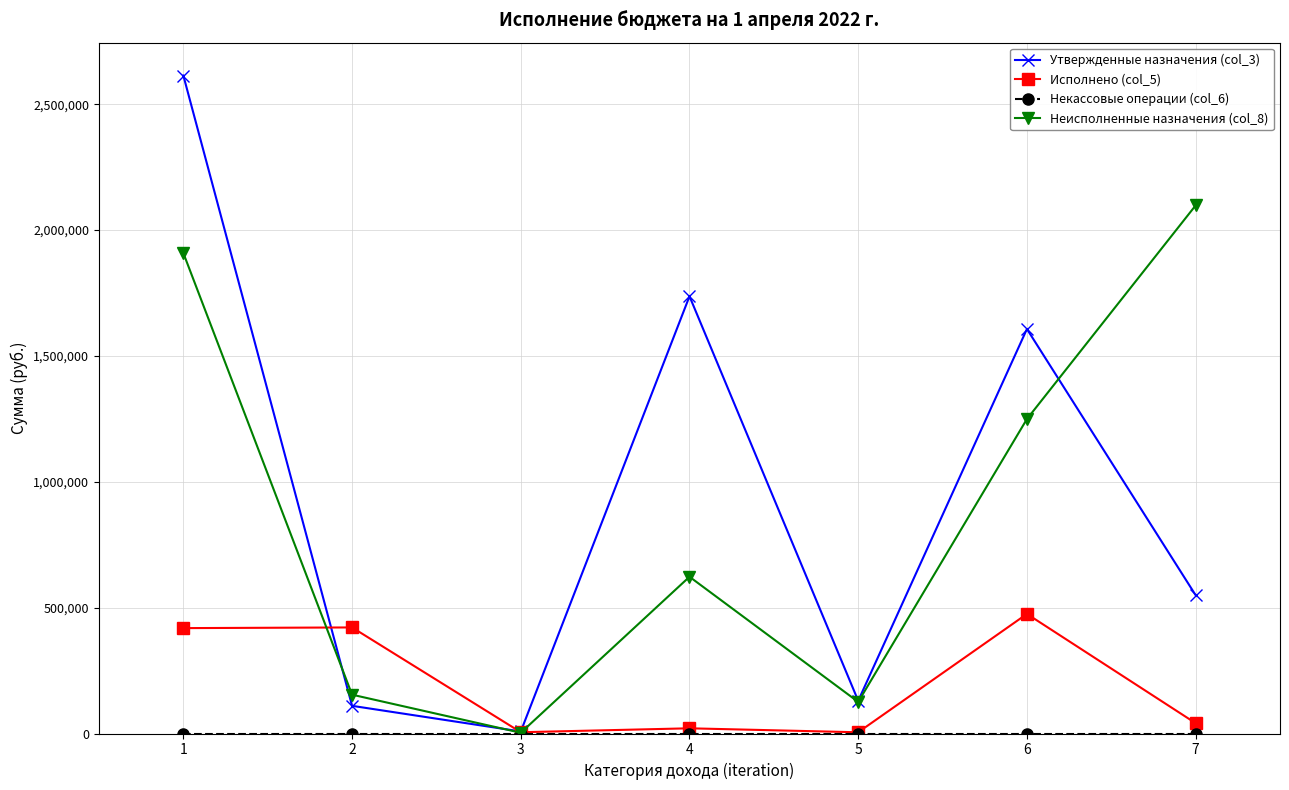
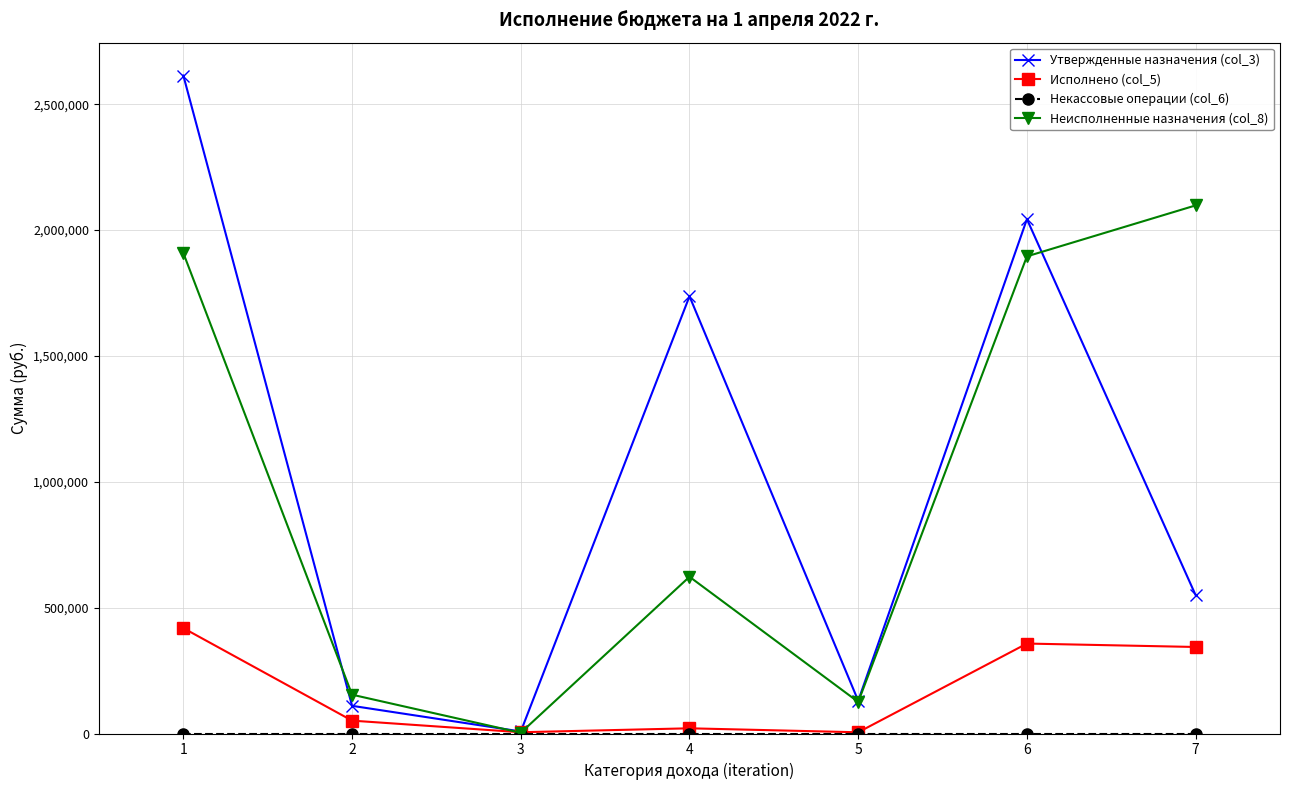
Исполнено (col_5), 2: 420,000 -> 50,000
Утвержденные назначения (col_3), 6: 1,610,000 -> 2,040,000
Исполнено (col_5), 6: 480,000 -> 360,000
Неисполненные назначения (col_8), 6: 1,250,000 -> 1,900,000
Исполнено (col_5), 7: 40,000 -> 340,000
